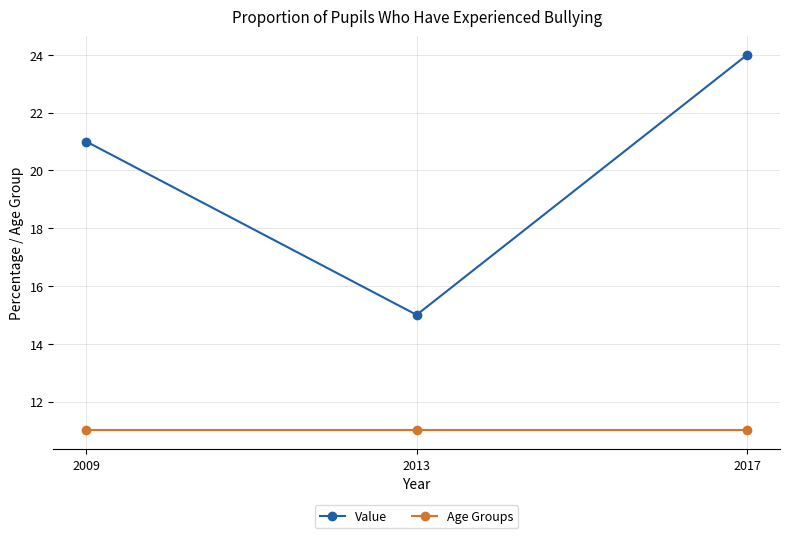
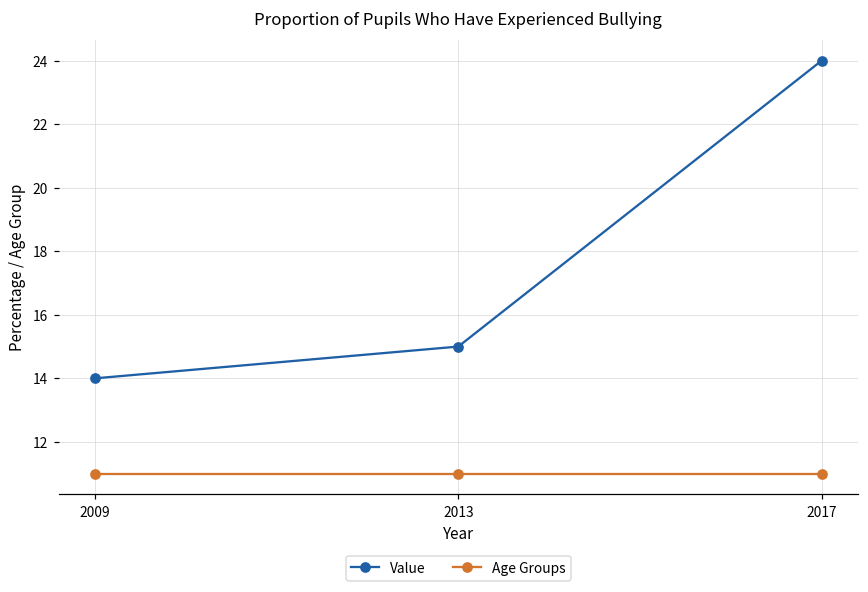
Value, 2009: 21 -> 14
